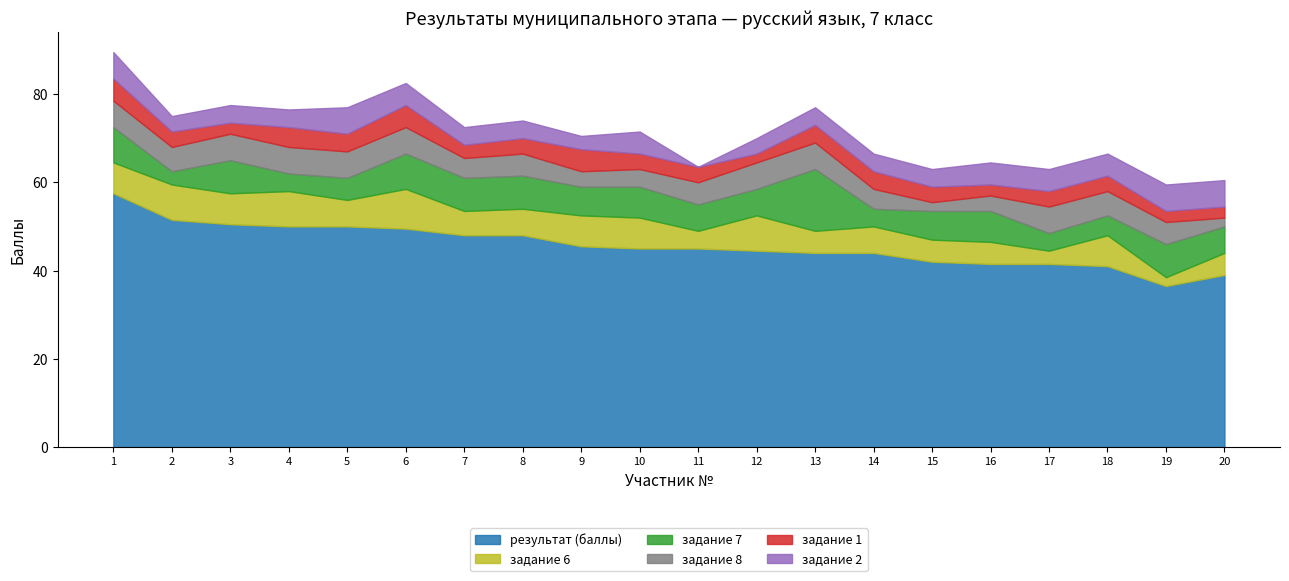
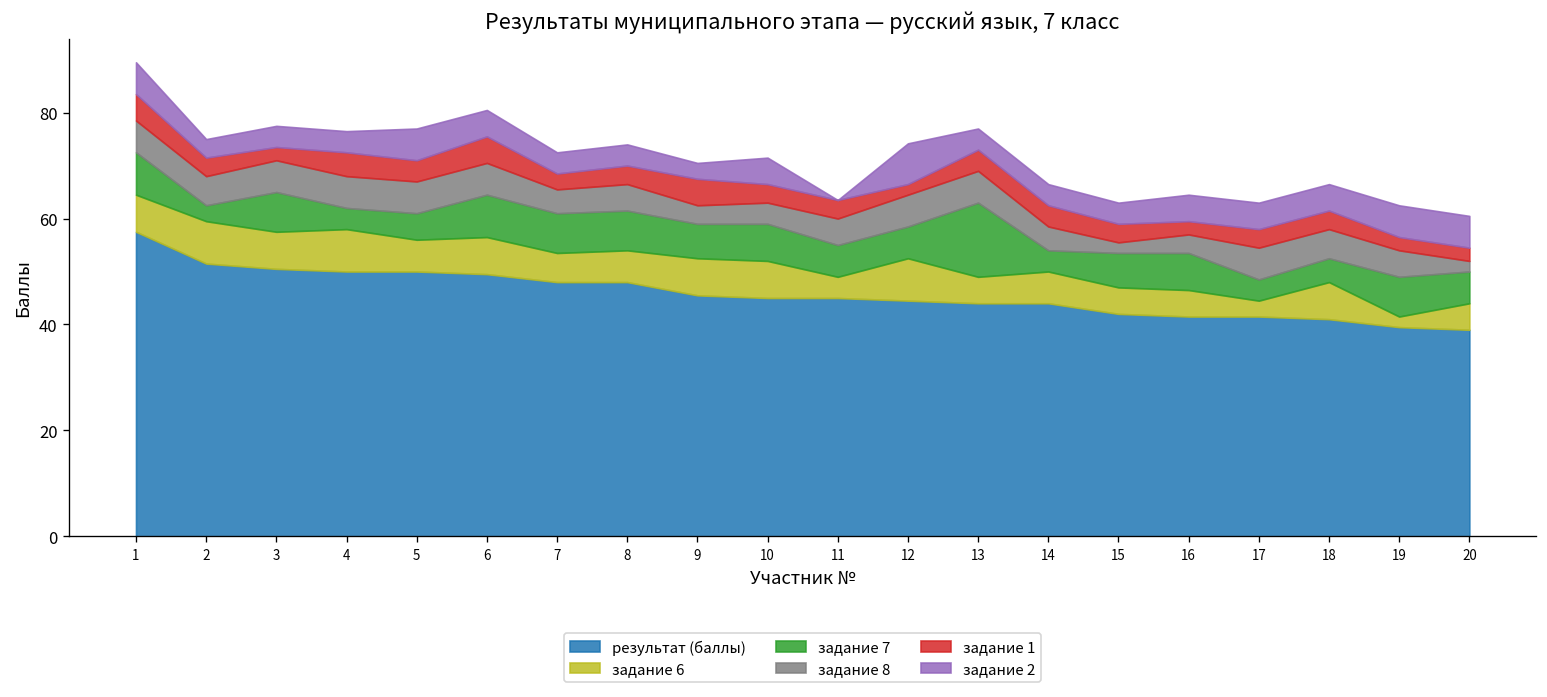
задание 6, 6: 9 -> 7
задание 2, 12: 4 -> 8
результат (баллы), 19: 37 -> 40
